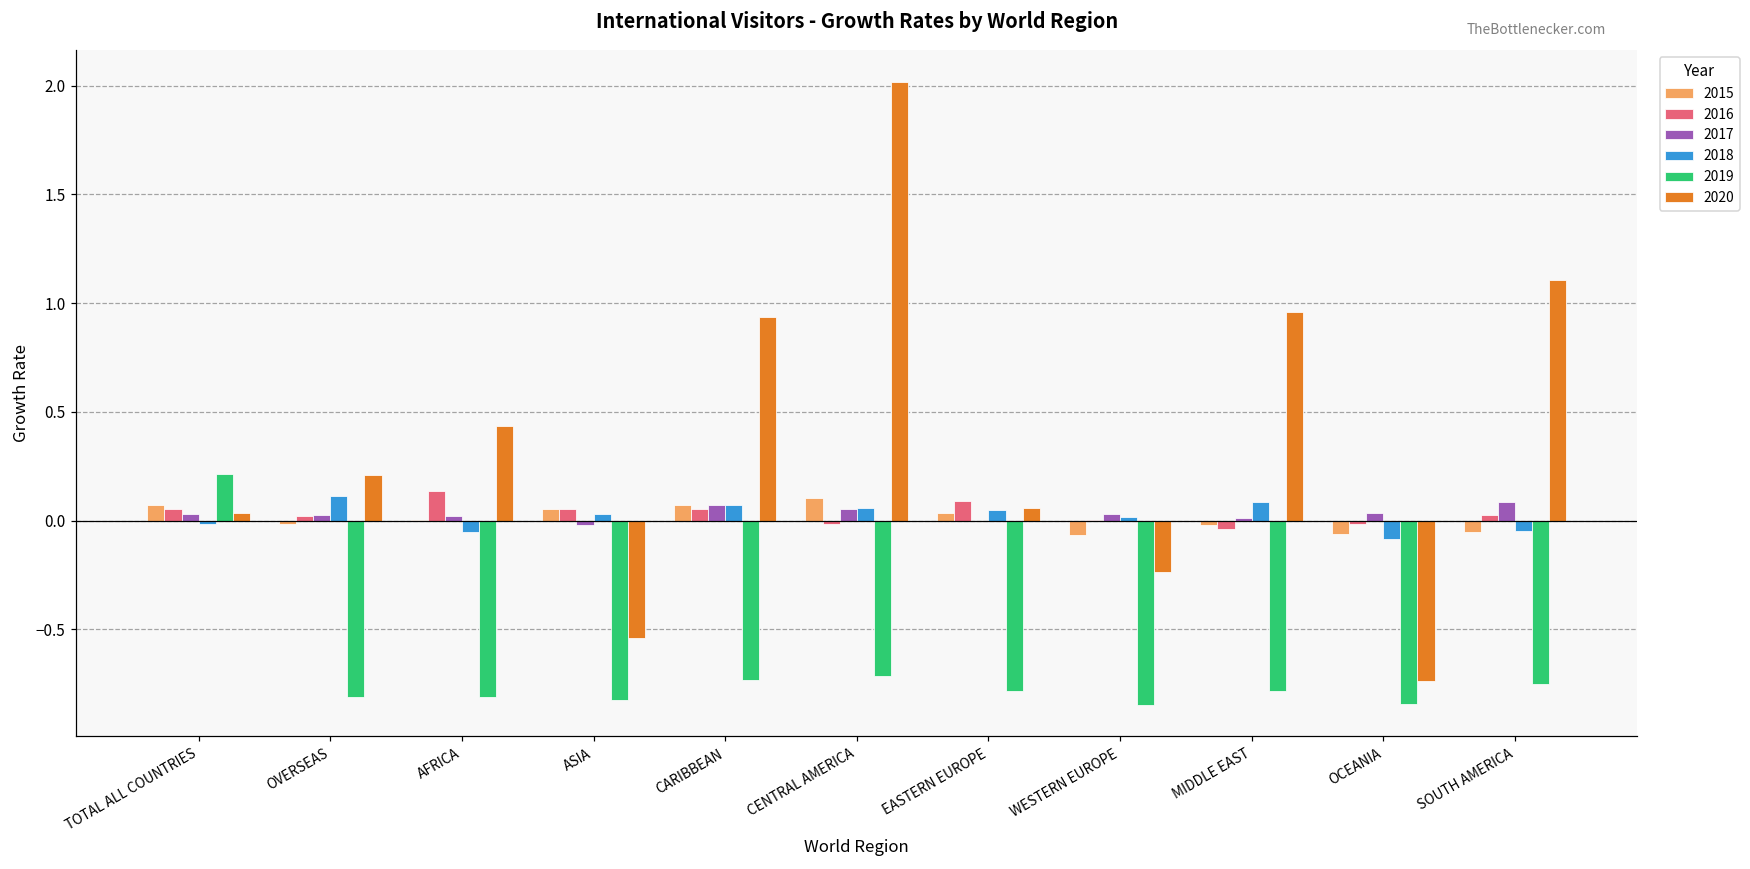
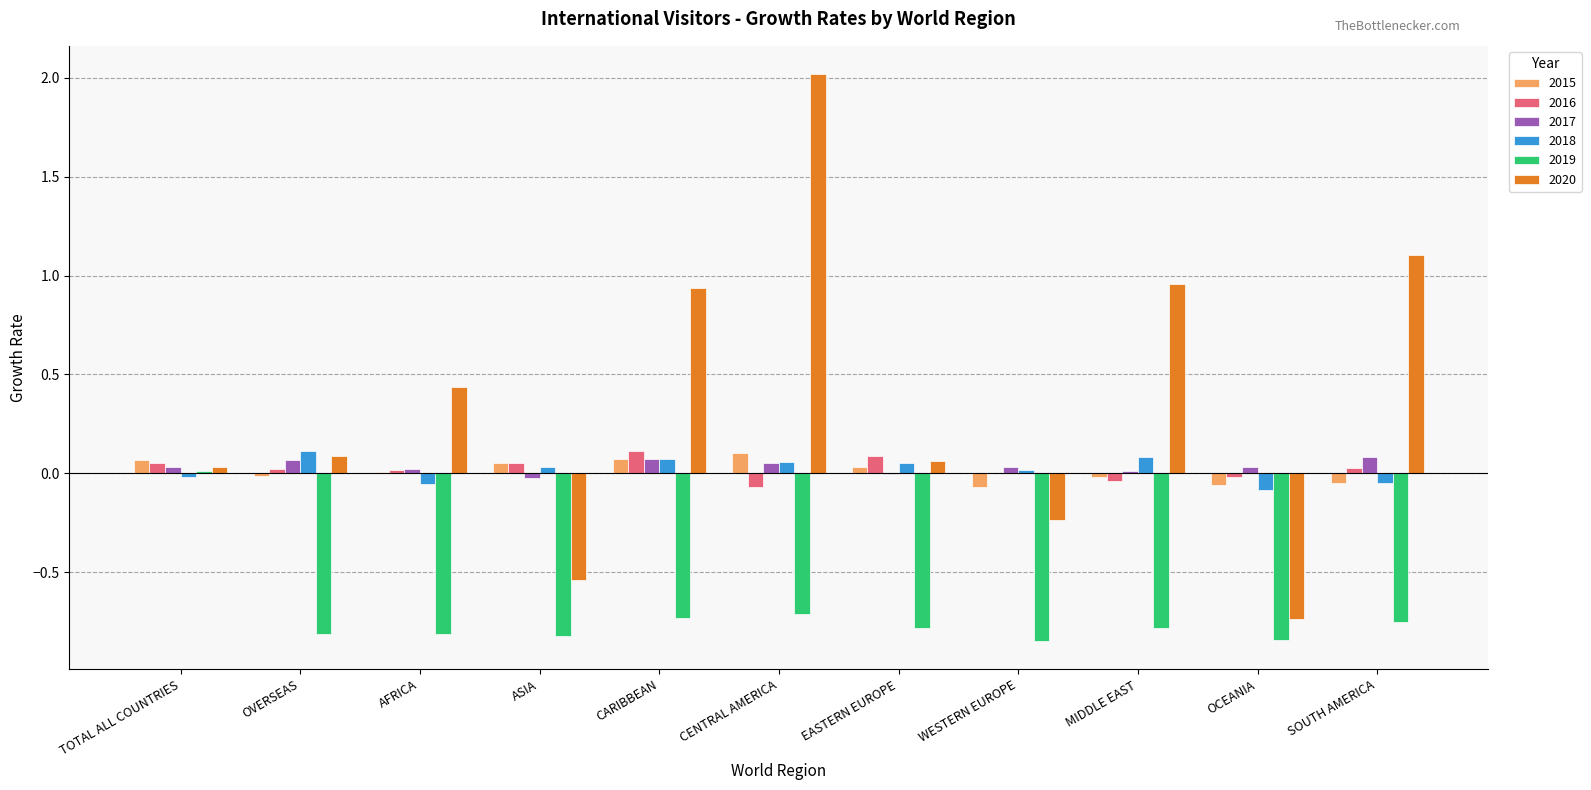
2019, TOTAL ALL COUNTRIES: 0.22 -> 0.01
2017, OVERSEAS: 0.03 -> 0.07
2020, OVERSEAS: 0.21 -> 0.09
2016, AFRICA: 0.13 -> 0.02
2016, CARIBBEAN: 0.05 -> 0.11
2016, CENTRAL AMERICA: -0.02 -> -0.07
